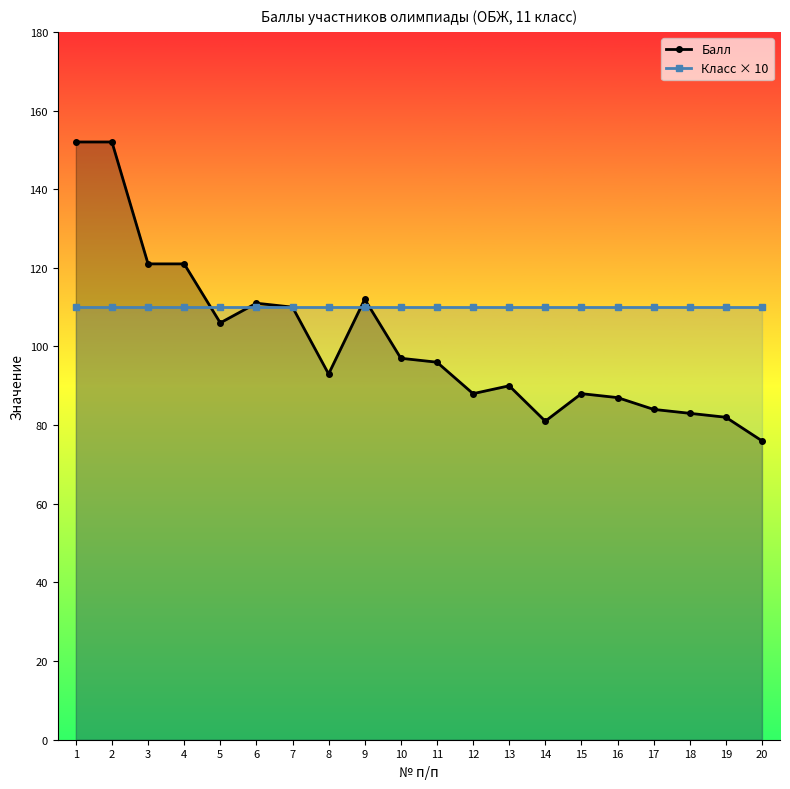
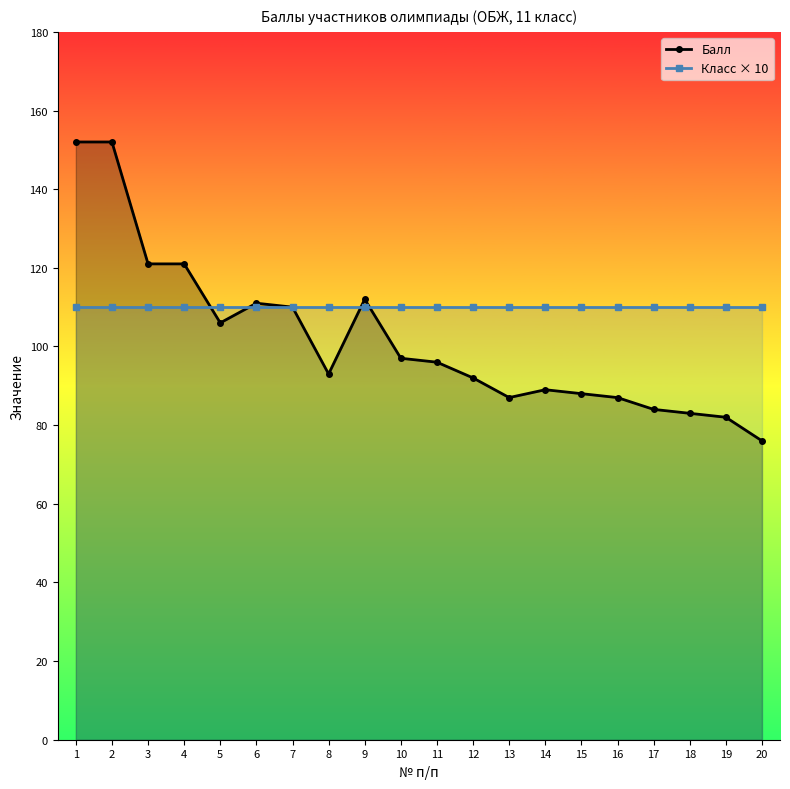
Балл, 12: 88 -> 92
Балл, 13: 90 -> 87
Балл, 14: 81 -> 89
